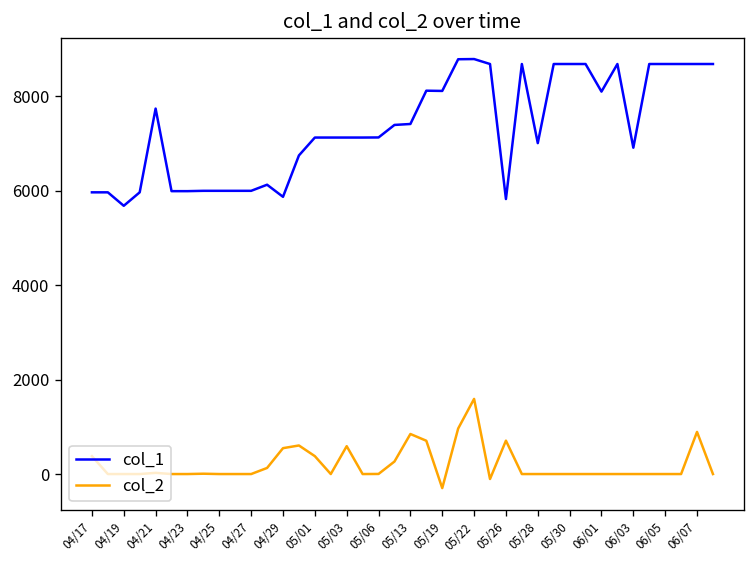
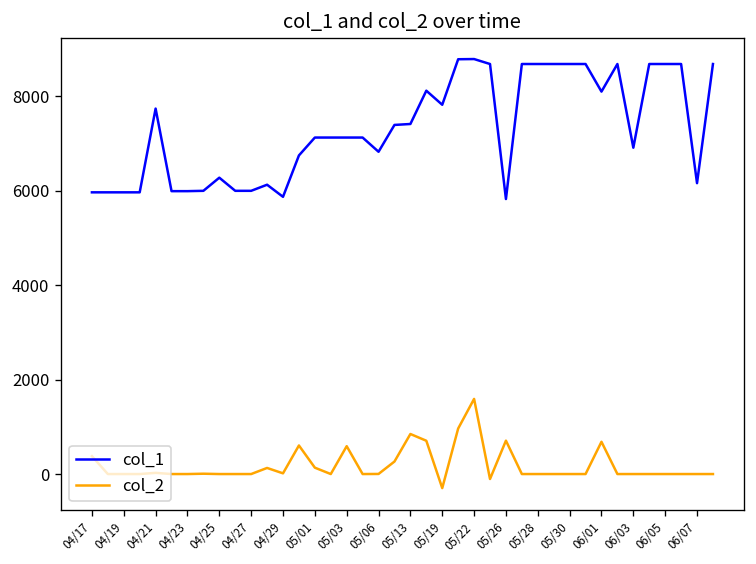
col_1, 04/19: 5700 -> 6000
col_1, 04/25: 6000 -> 6300
col_2, 04/29: 500 -> 0
col_2, 05/01: 400 -> 100
col_1, 05/06: 7100 -> 6800
col_1, 05/19: 8100 -> 7800
col_1, 05/28: 7000 -> 8700
col_2, 06/01: 0 -> 700
col_1, 06/07: 8700 -> 6200
col_2, 06/07: 900 -> 0
